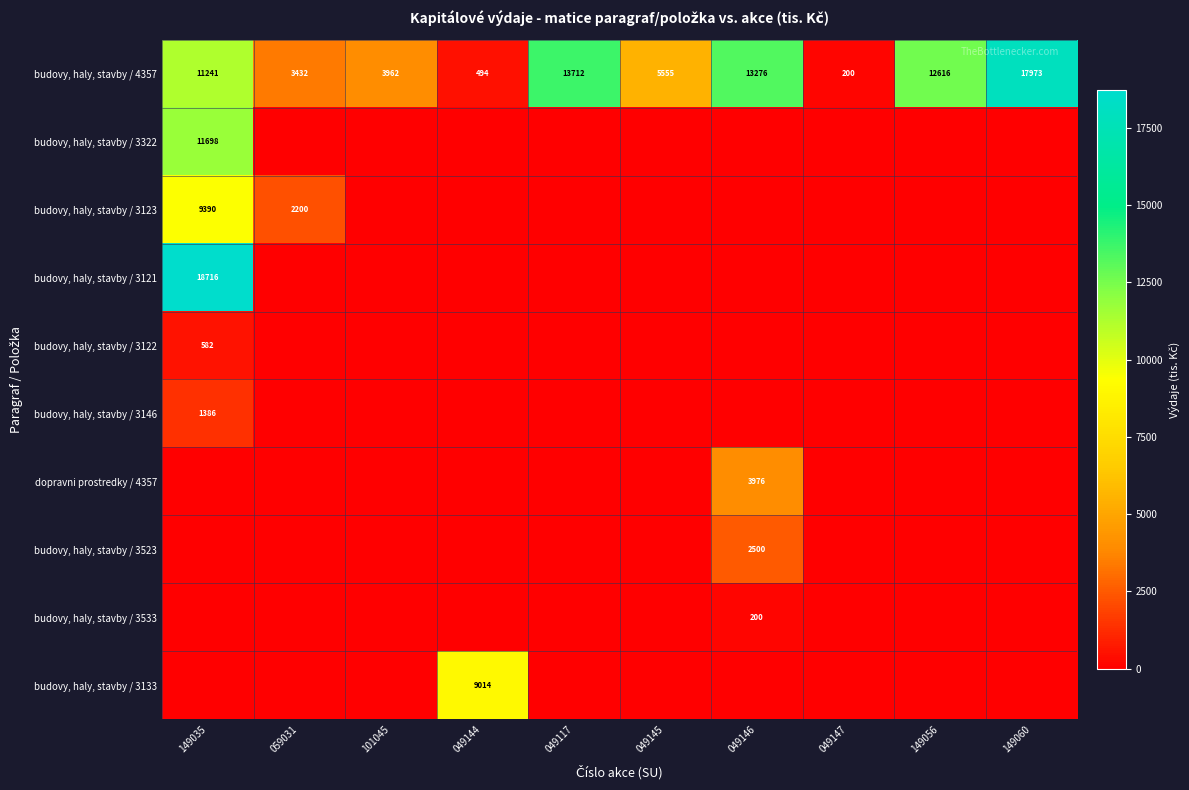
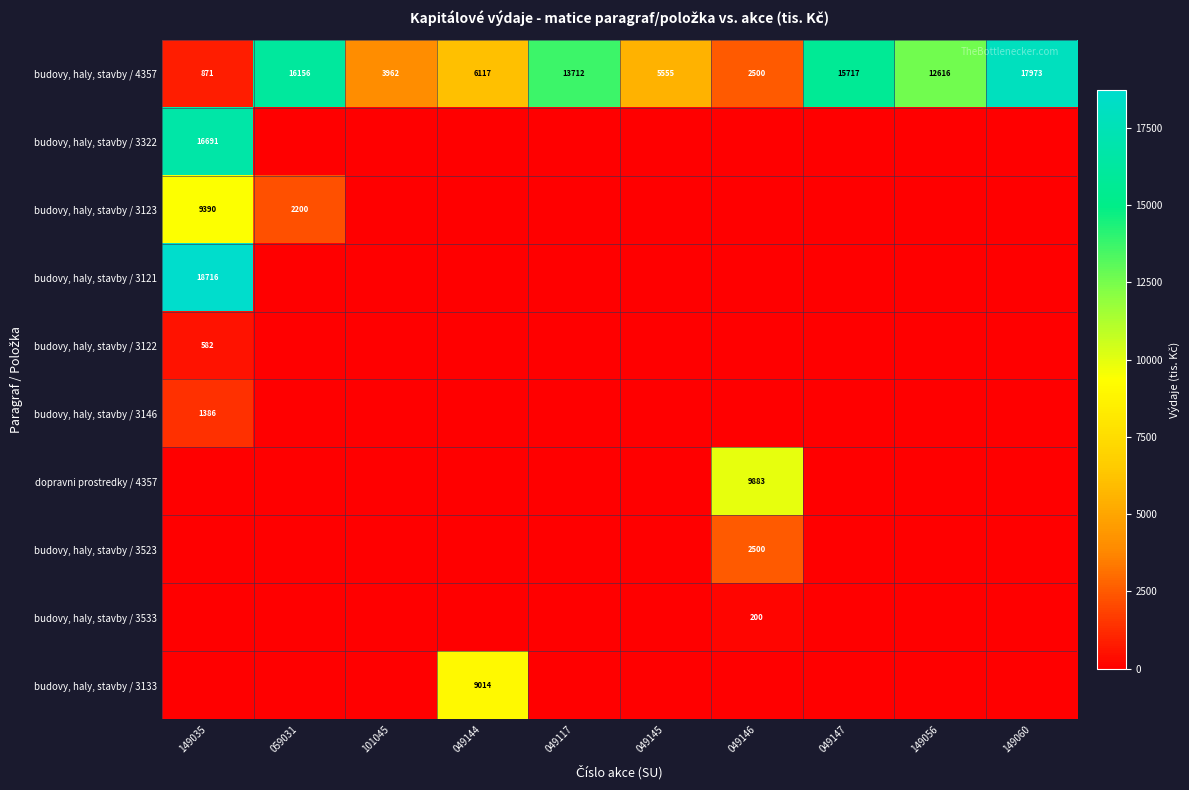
budovy, haly, stavby / 4357, 149035: 11241 -> 871
budovy, haly, stavby / 4357, 059031: 3432 -> 16156
budovy, haly, stavby / 4357, 049144: 494 -> 6117
budovy, haly, stavby / 4357, 049146: 13276 -> 2500
budovy, haly, stavby / 4357, 049147: 200 -> 15717
budovy, haly, stavby / 3322, 149035: 11698 -> 16691
dopravni prostredky / 4357, 049146: 3976 -> 9883
